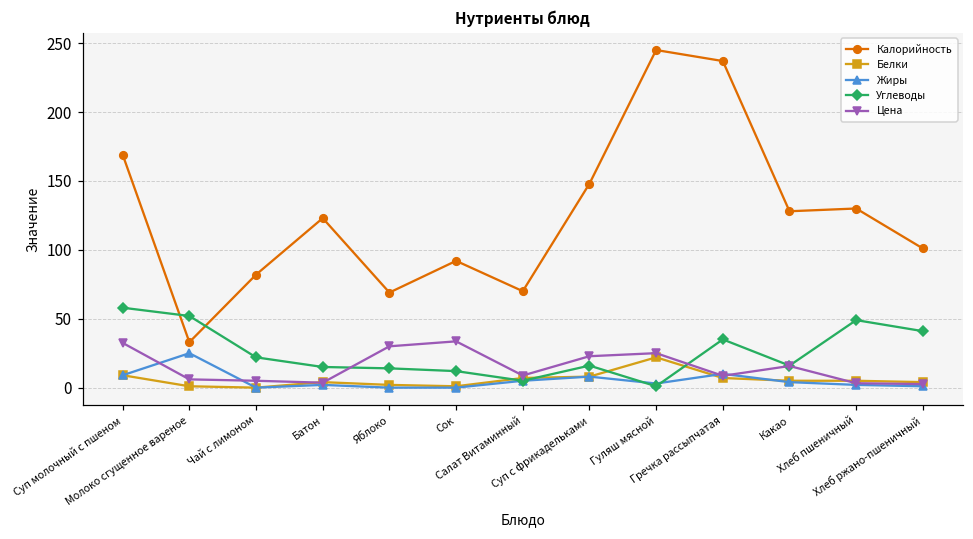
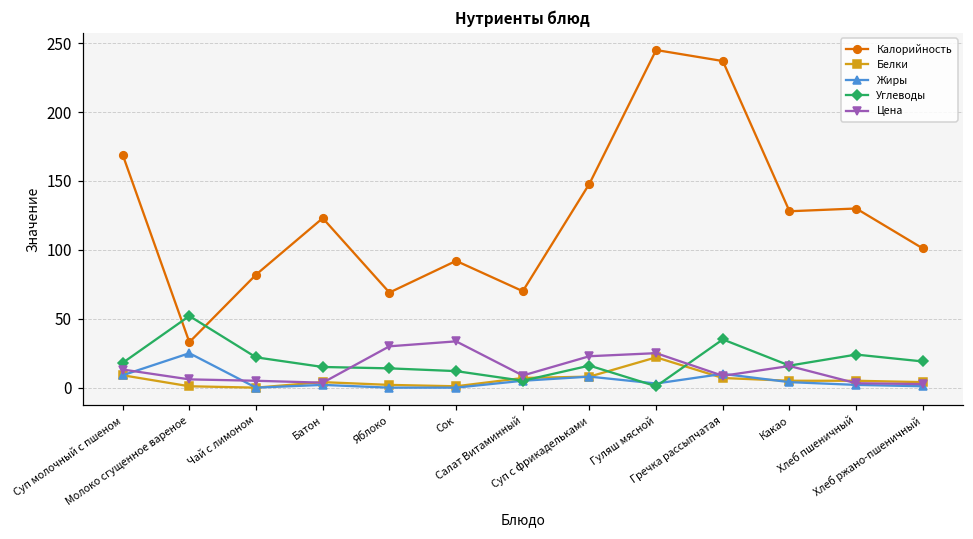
Углеводы, Суп молочный с пшеном: 58 -> 18
Цена, Суп молочный с пшеном: 32 -> 13
Углеводы, Хлеб пшеничный: 49 -> 24
Углеводы, Хлеб ржано-пшеничный: 41 -> 19
